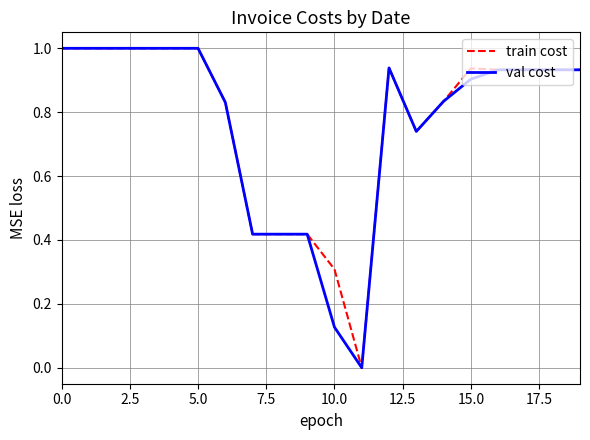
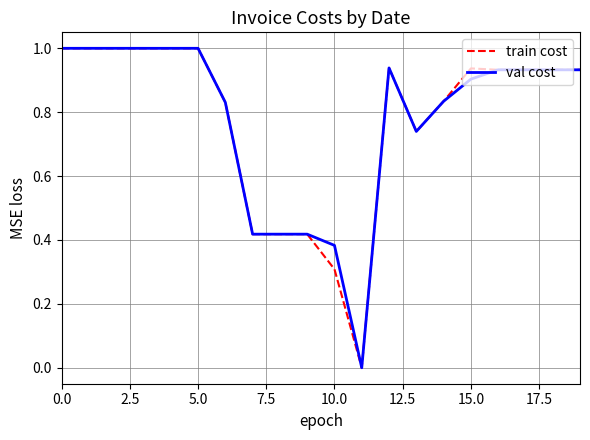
val cost, 10.0: 0.13 -> 0.38
